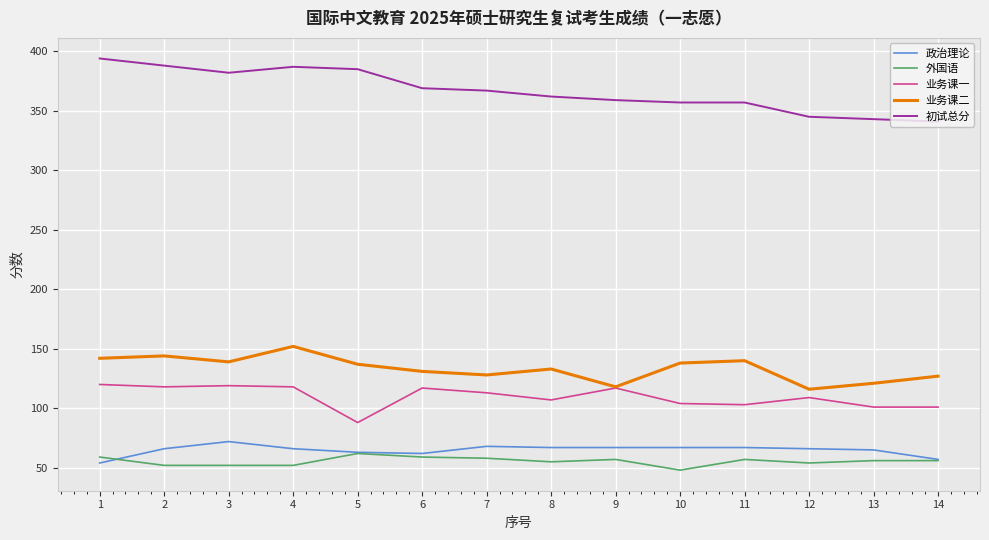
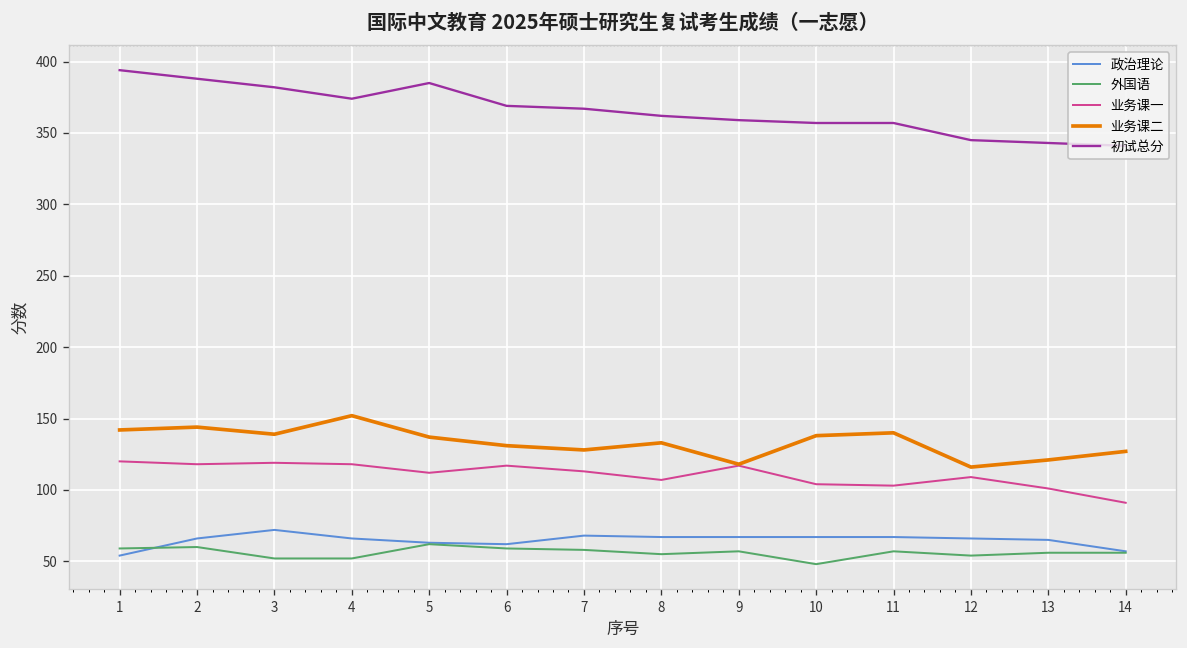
外国语, 2: 52 -> 60
初试总分, 4: 387 -> 374
业务课一, 5: 88 -> 112
业务课一, 14: 101 -> 91
